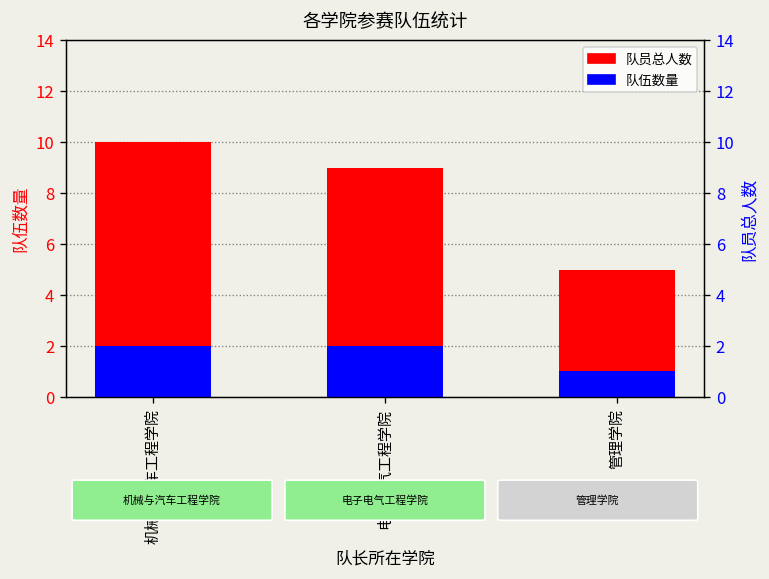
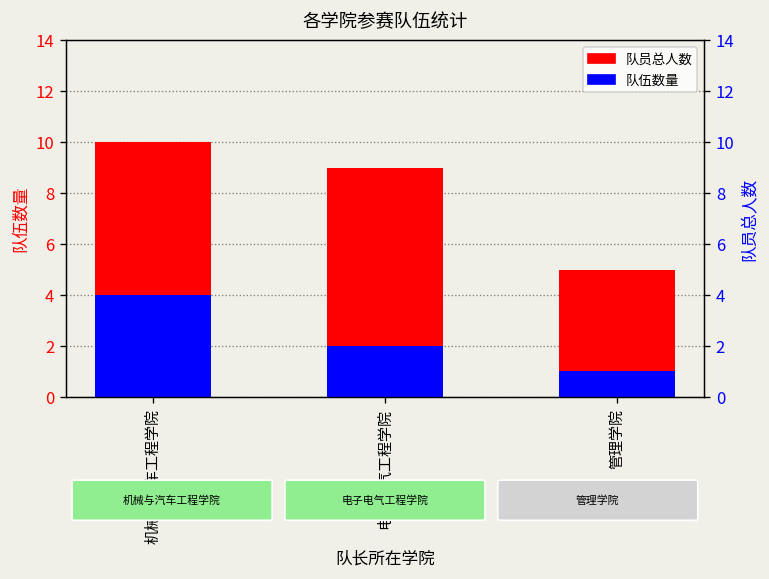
队伍数量, 机械与汽车工程学院: 2 -> 4
